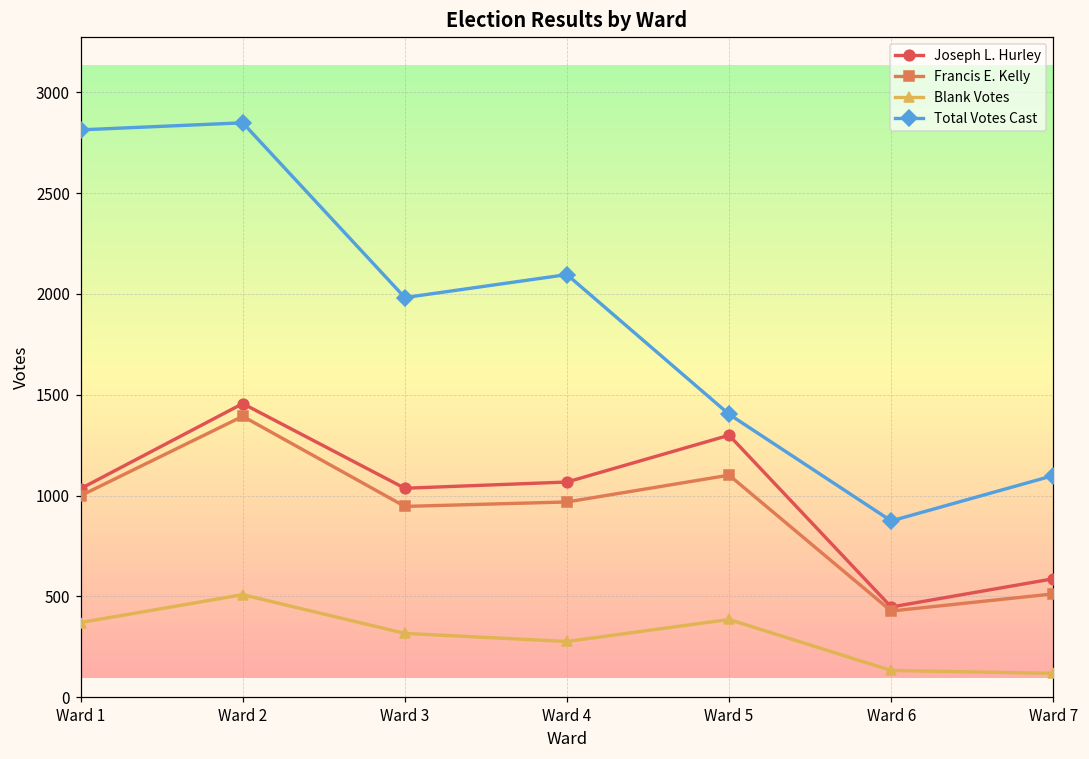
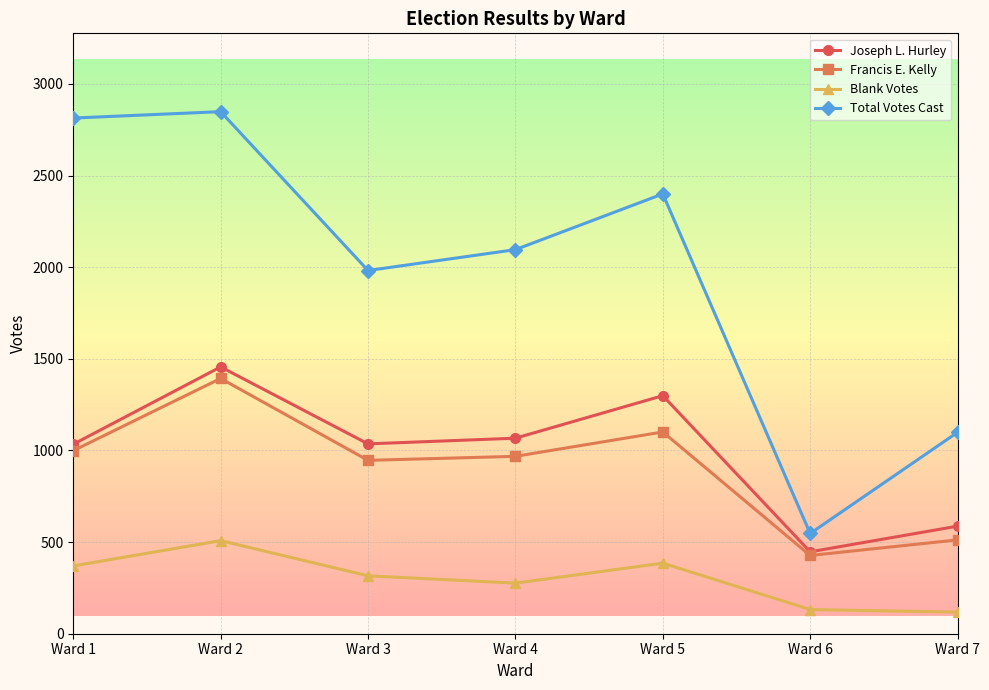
Total Votes Cast, Ward 5: 1400 -> 2400
Total Votes Cast, Ward 6: 870 -> 550
